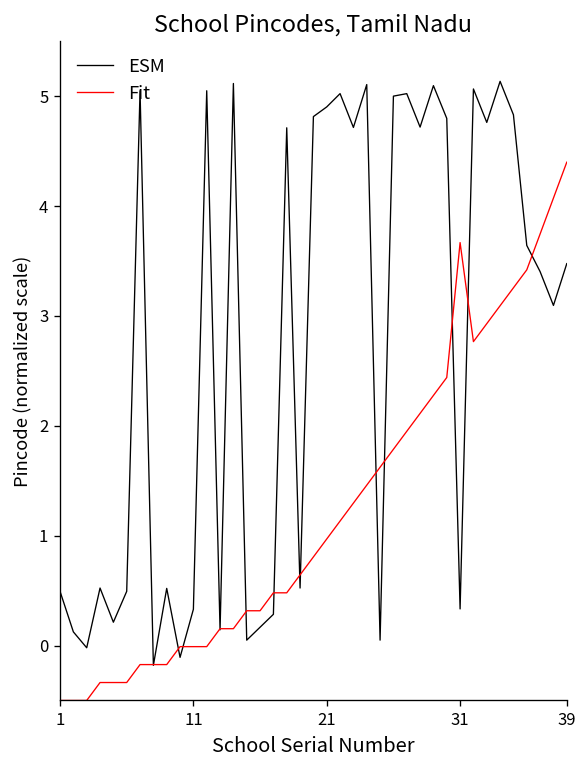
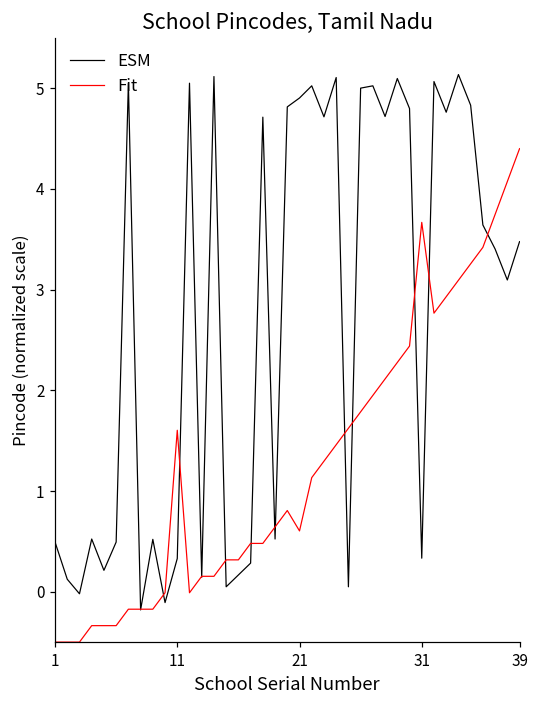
Fit, 11: 0.0 -> 1.6
Fit, 21: 1.0 -> 0.6
